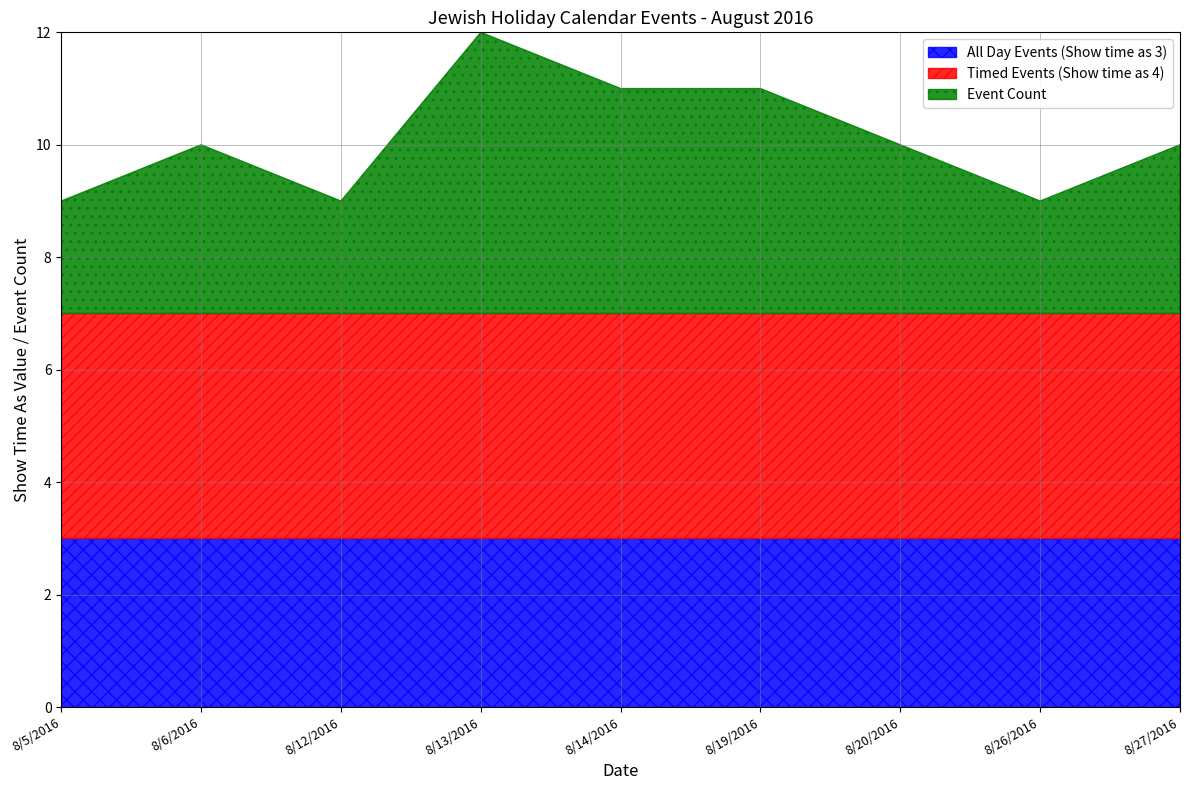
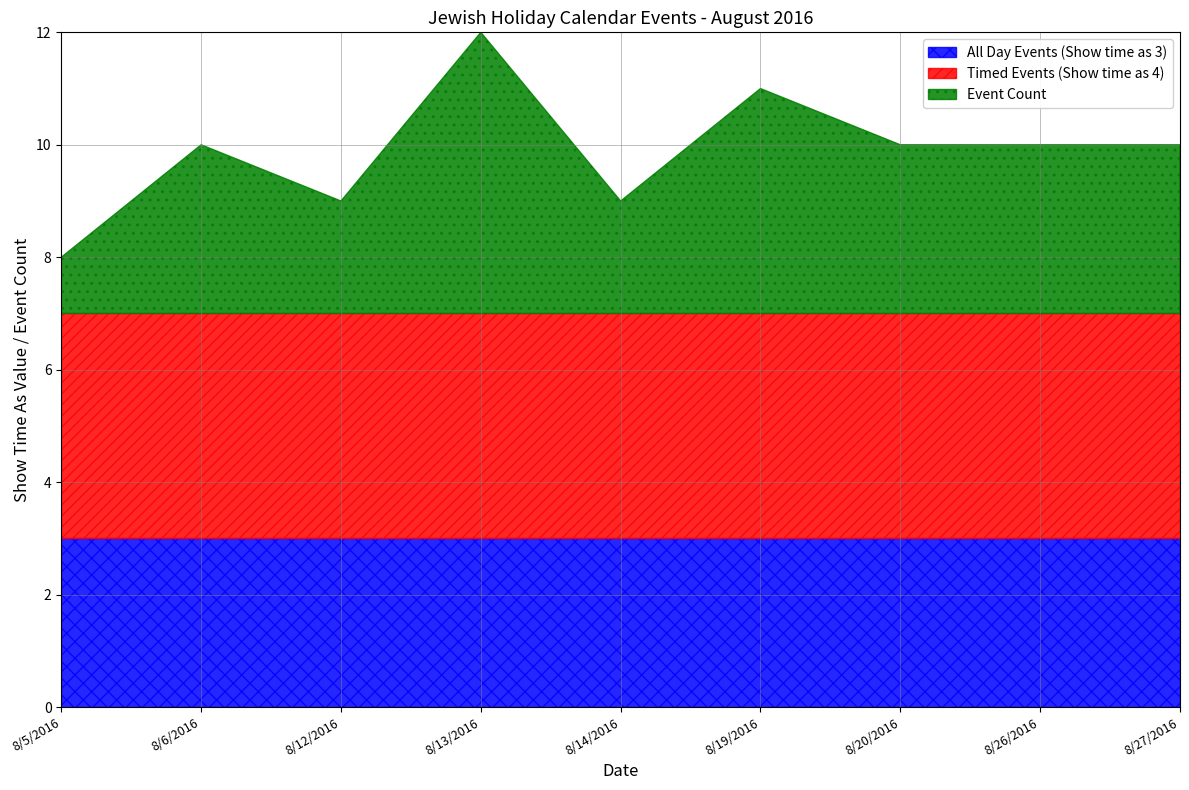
Event Count, 8/5/2016: 2 -> 1
Event Count, 8/14/2016: 4 -> 2
Event Count, 8/26/2016: 2 -> 3
